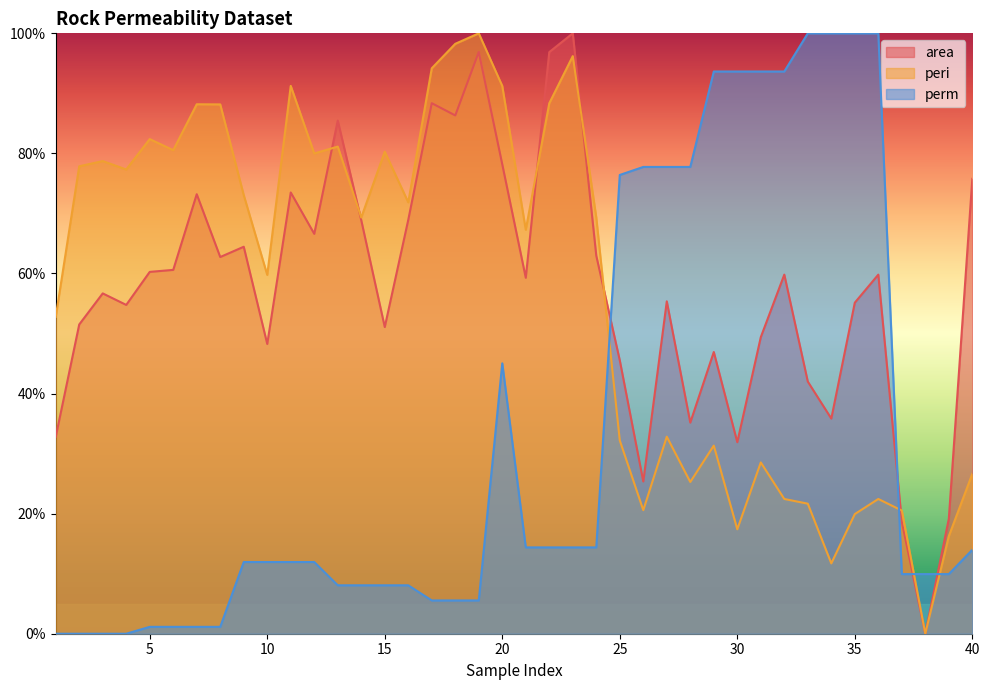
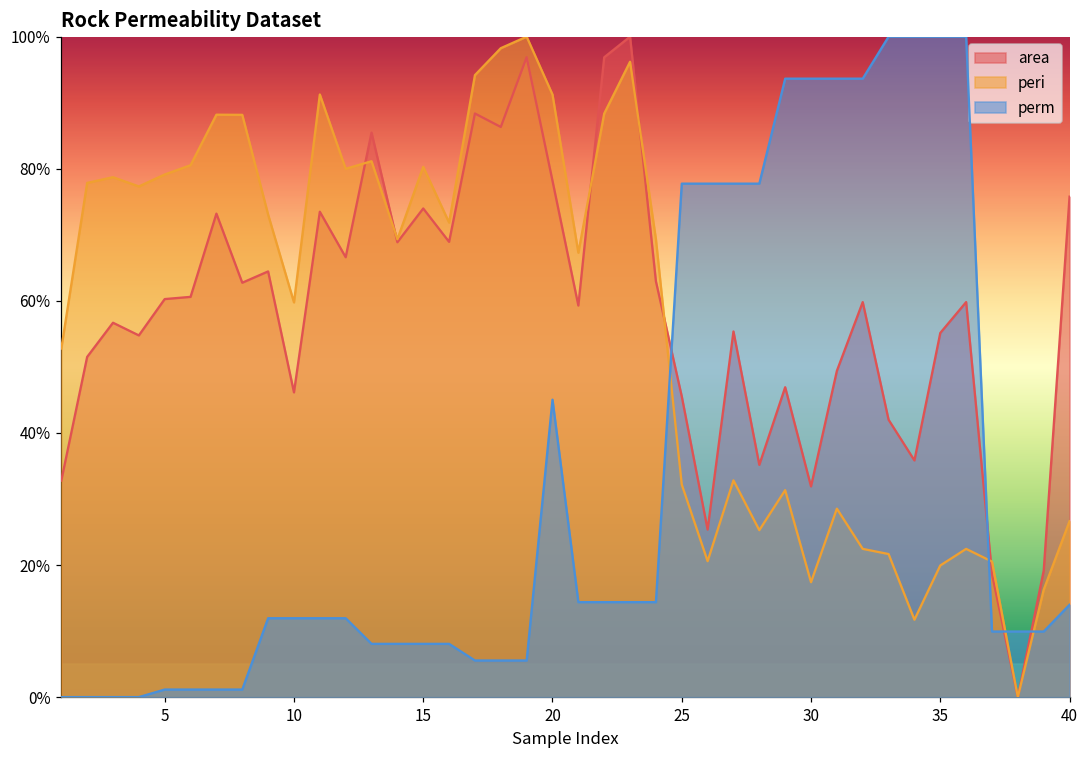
peri, 5: 82% -> 79%
area, 10: 48% -> 46%
area, 15: 51% -> 74%
perm, 25: 76% -> 78%
